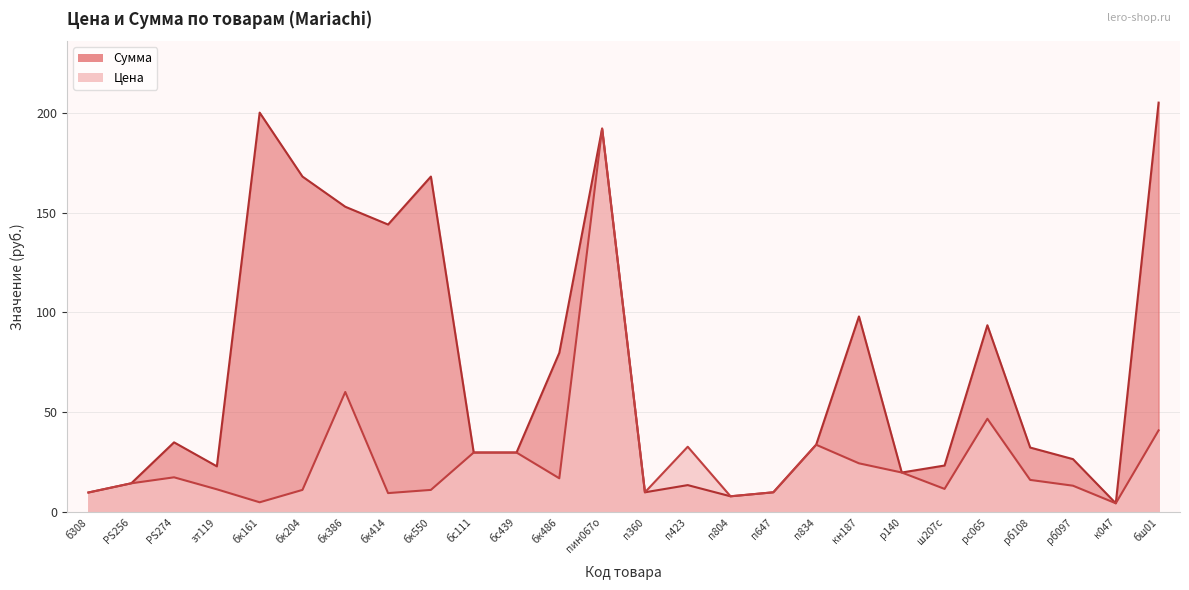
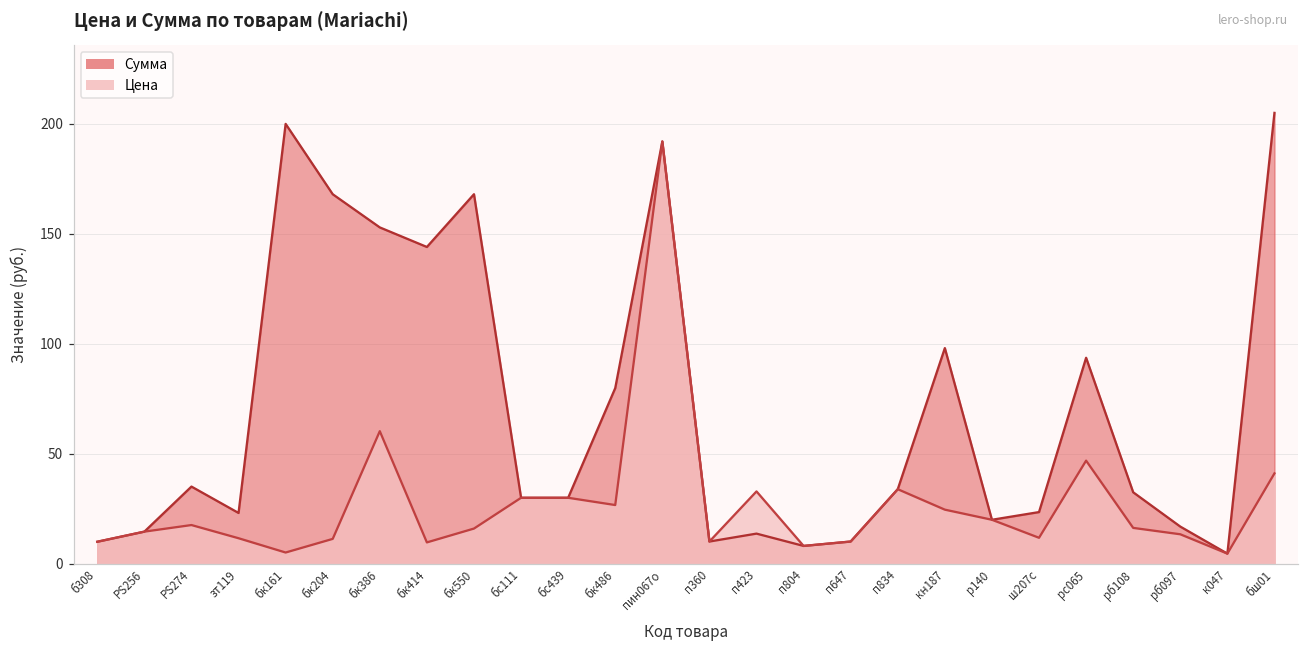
Цена, бк550: 11 -> 16
Цена, бк486: 17 -> 27
Сумма, рб097: 27 -> 17
